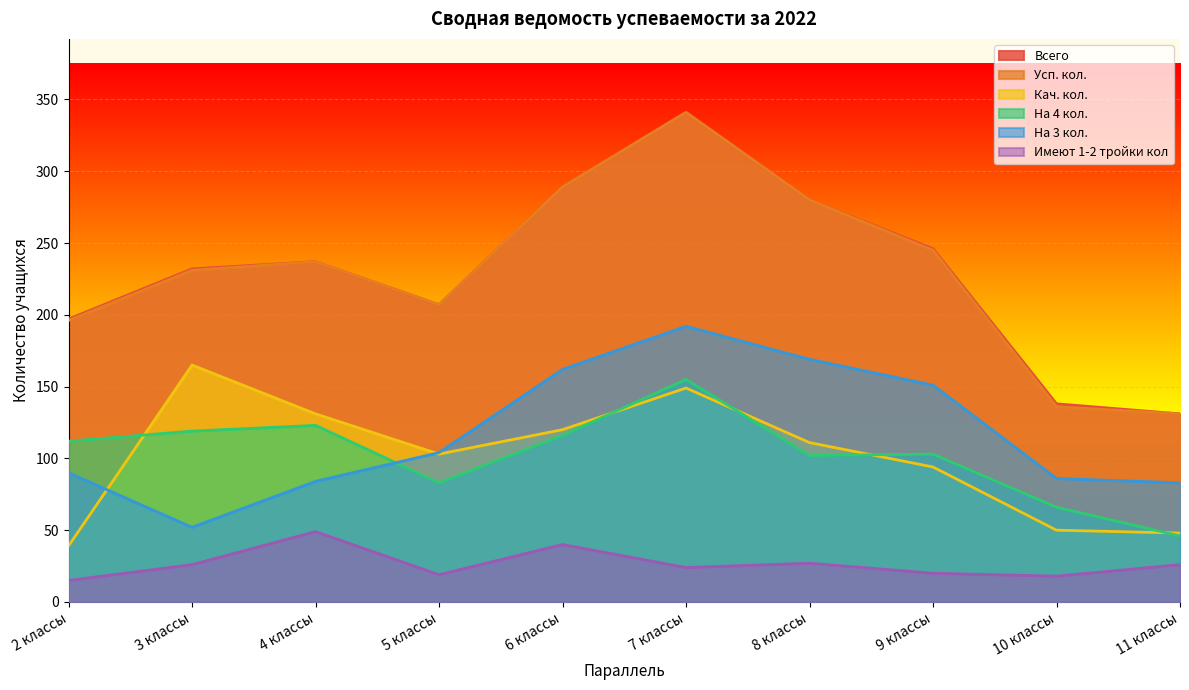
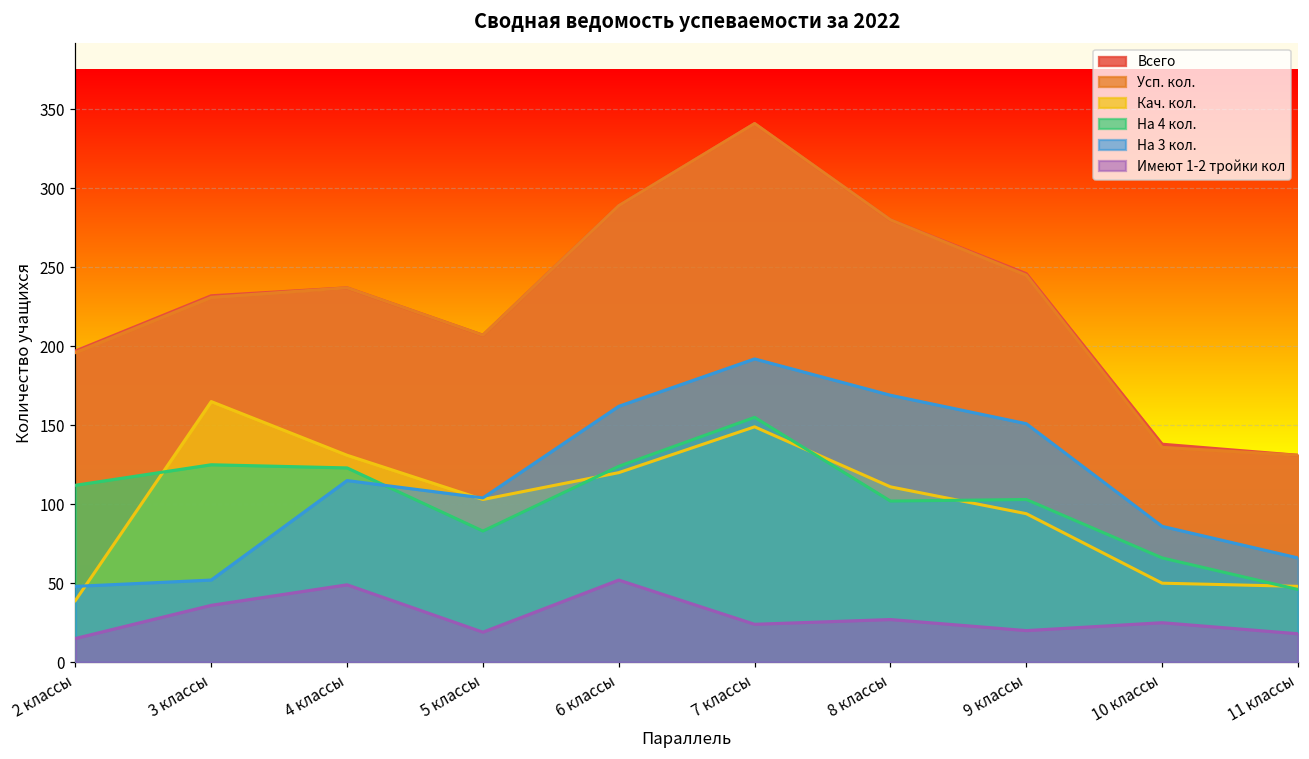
На 3 кол., 2 классы: 90 -> 48
На 4 кол., 3 классы: 119 -> 125
Имеют 1-2 тройки кол, 3 классы: 26 -> 36
На 3 кол., 4 классы: 84 -> 115
На 4 кол., 6 классы: 116 -> 124
Имеют 1-2 тройки кол, 6 классы: 40 -> 52
Имеют 1-2 тройки кол, 10 классы: 18 -> 25
На 3 кол., 11 классы: 83 -> 66
Имеют 1-2 тройки кол, 11 классы: 26 -> 18
